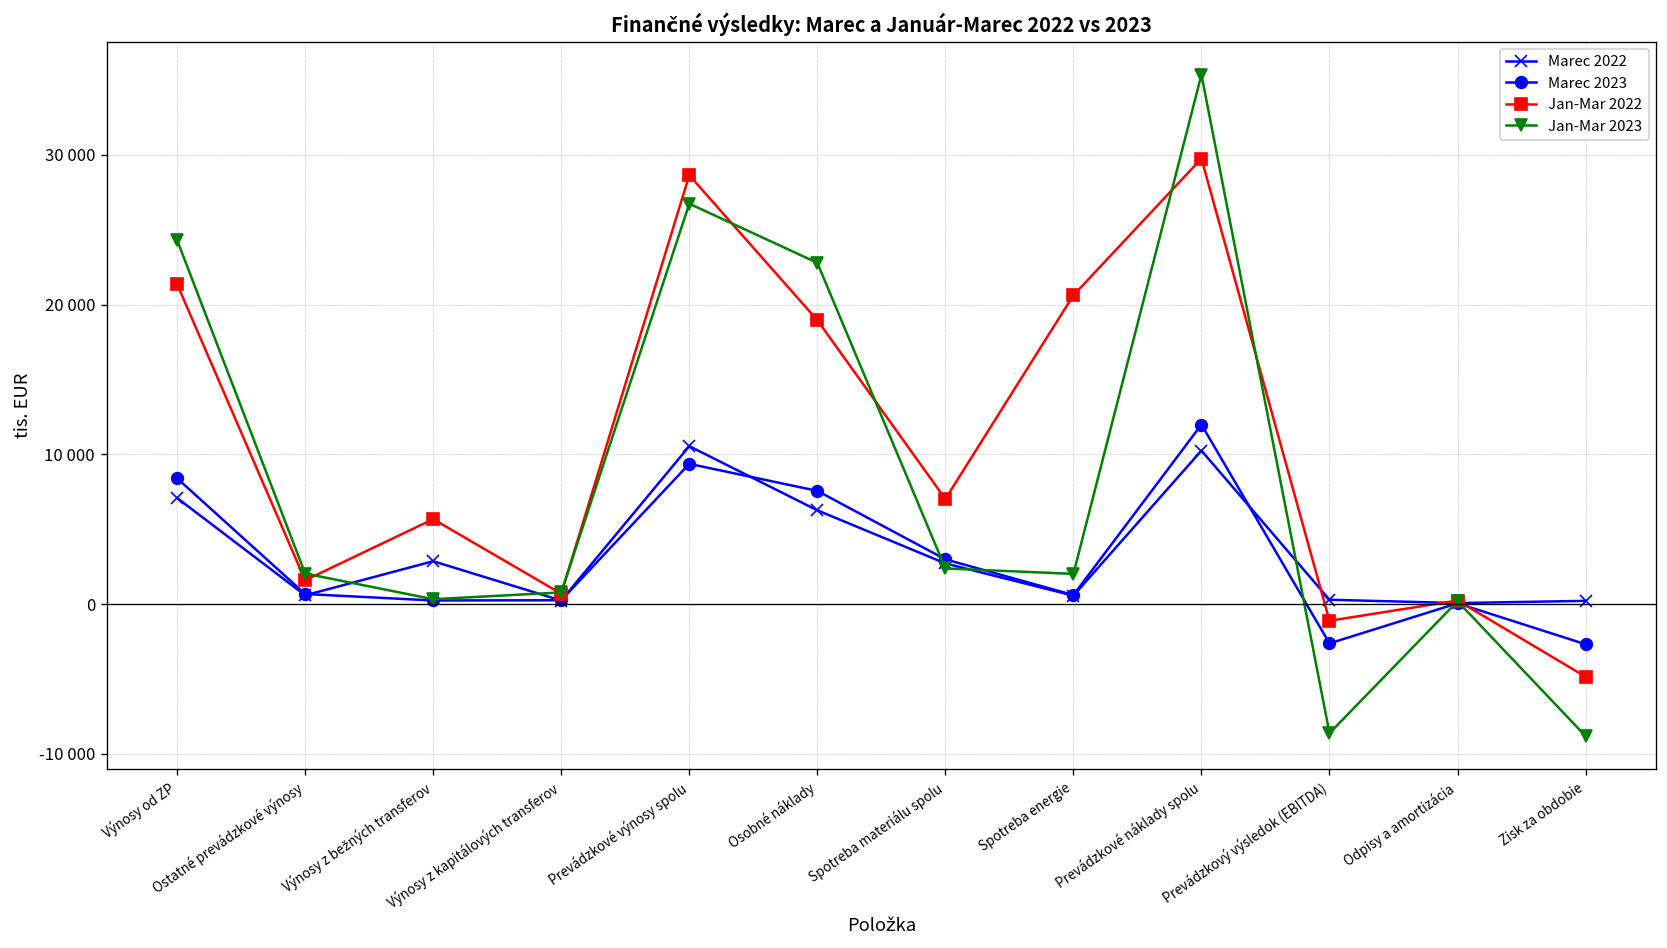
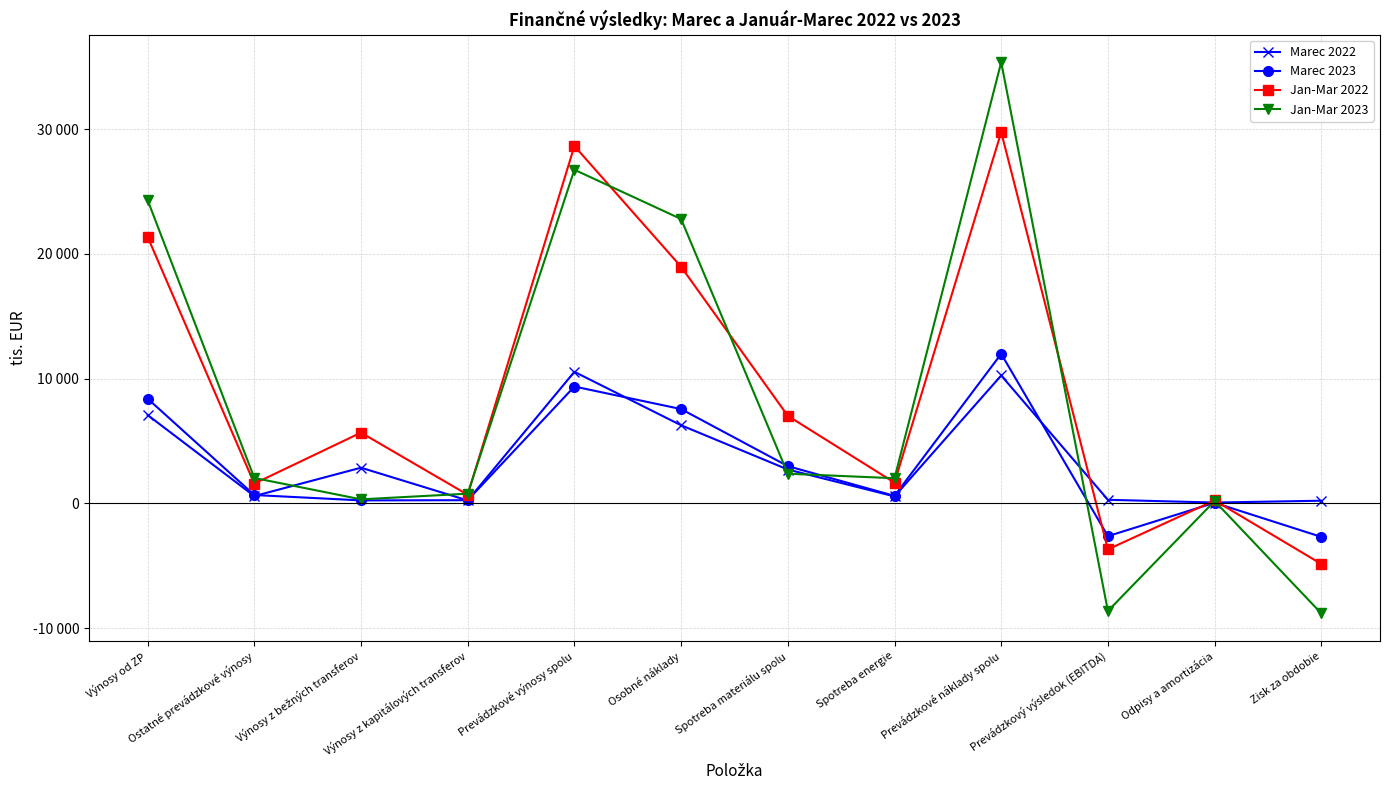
Jan-Mar 2022, Spotreba energie: 20600 -> 1700
Jan-Mar 2022, Prevádzkový výsledok (EBITDA): -1100 -> -3700
